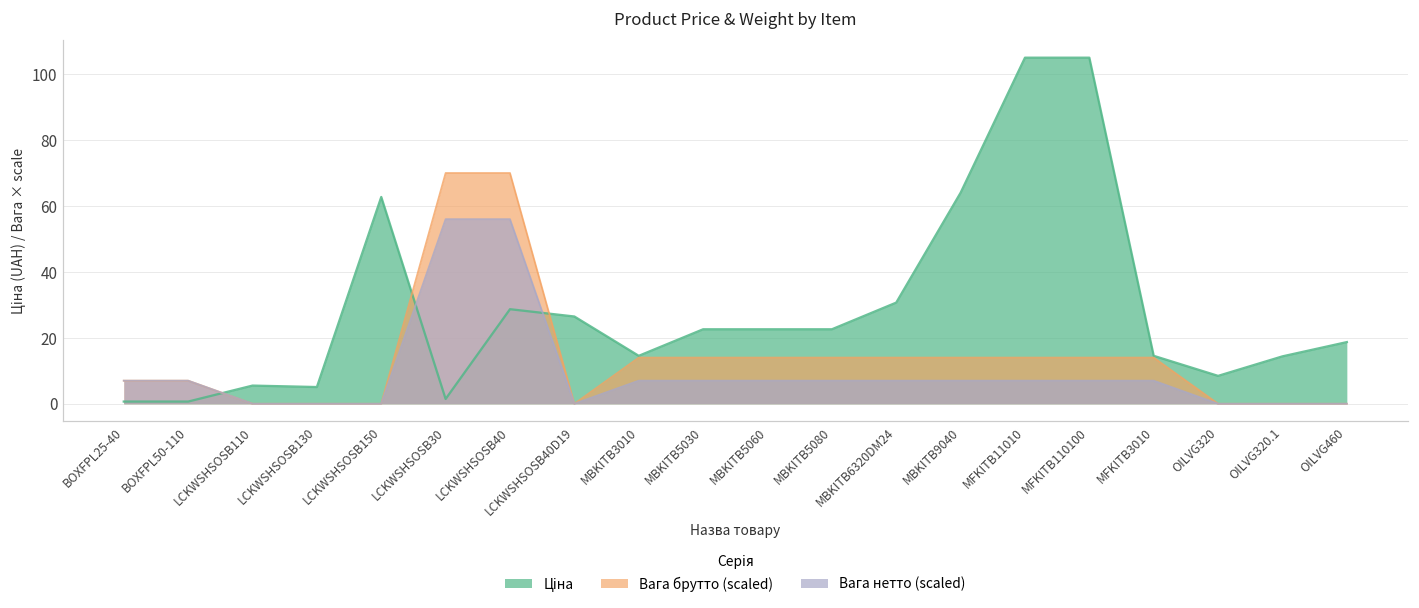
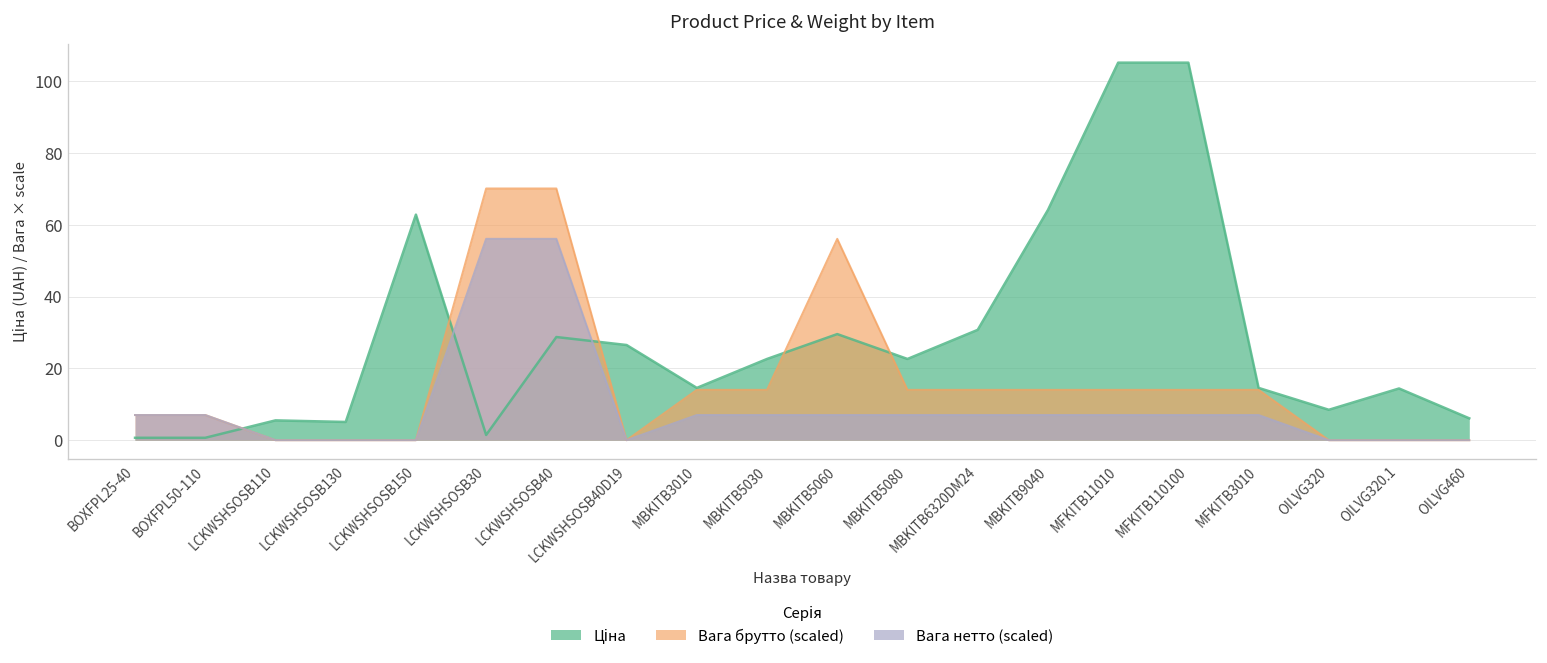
Ціна, MBKITB5060: 23 -> 30
Вага брутто (scaled), MBKITB5060: 14 -> 56
Ціна, OILVG460: 19 -> 6
